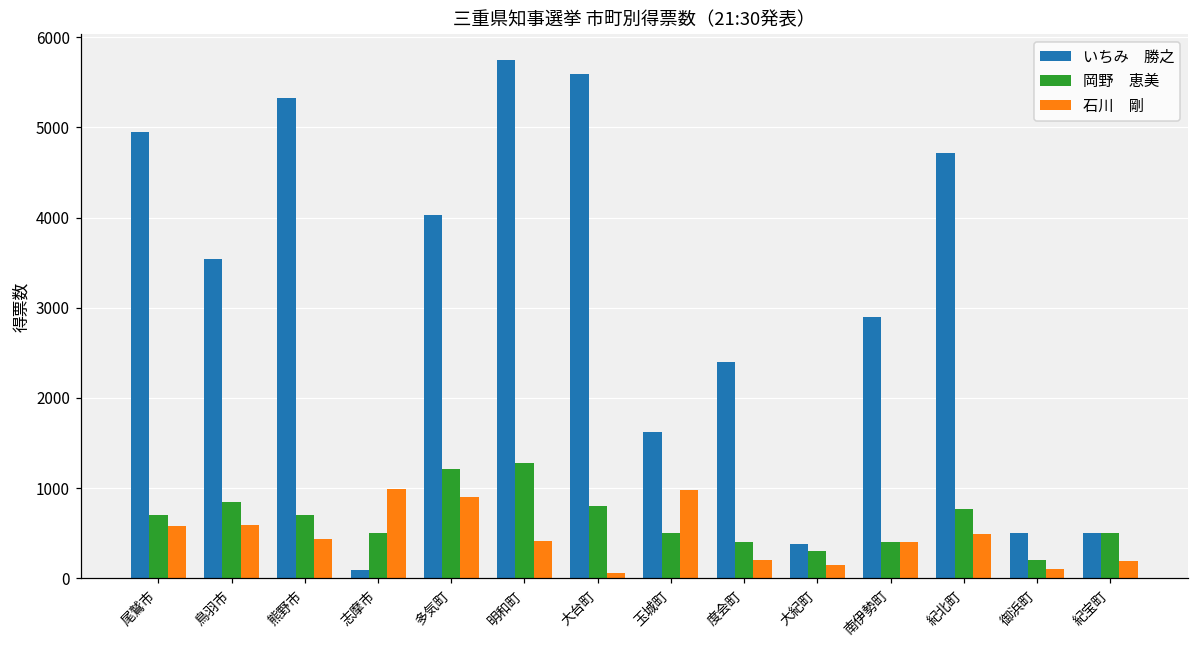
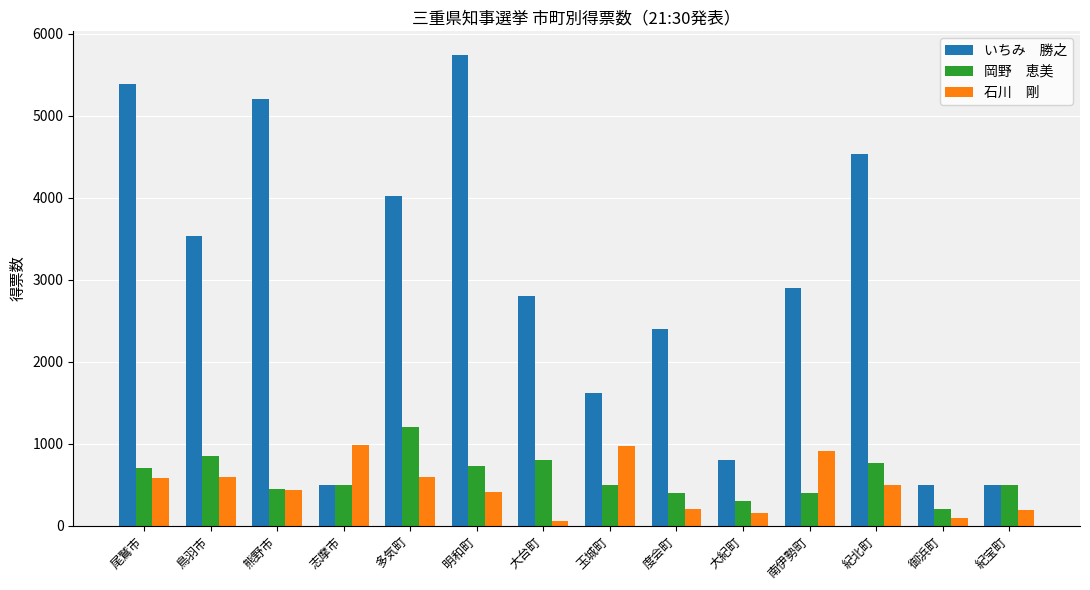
いちみ 勝之, 尾鷲市: 4900 -> 5400
いちみ 勝之, 熊野市: 5300 -> 5200
岡野 恵美, 熊野市: 700 -> 400
いちみ 勝之, 志摩市: 100 -> 500
石川 剛, 多気町: 900 -> 600
岡野 恵美, 明和町: 1300 -> 700
いちみ 勝之, 大台町: 5600 -> 2800
いちみ 勝之, 大紀町: 400 -> 800
石川 剛, 南伊勢町: 400 -> 900
いちみ 勝之, 紀北町: 4700 -> 4500
